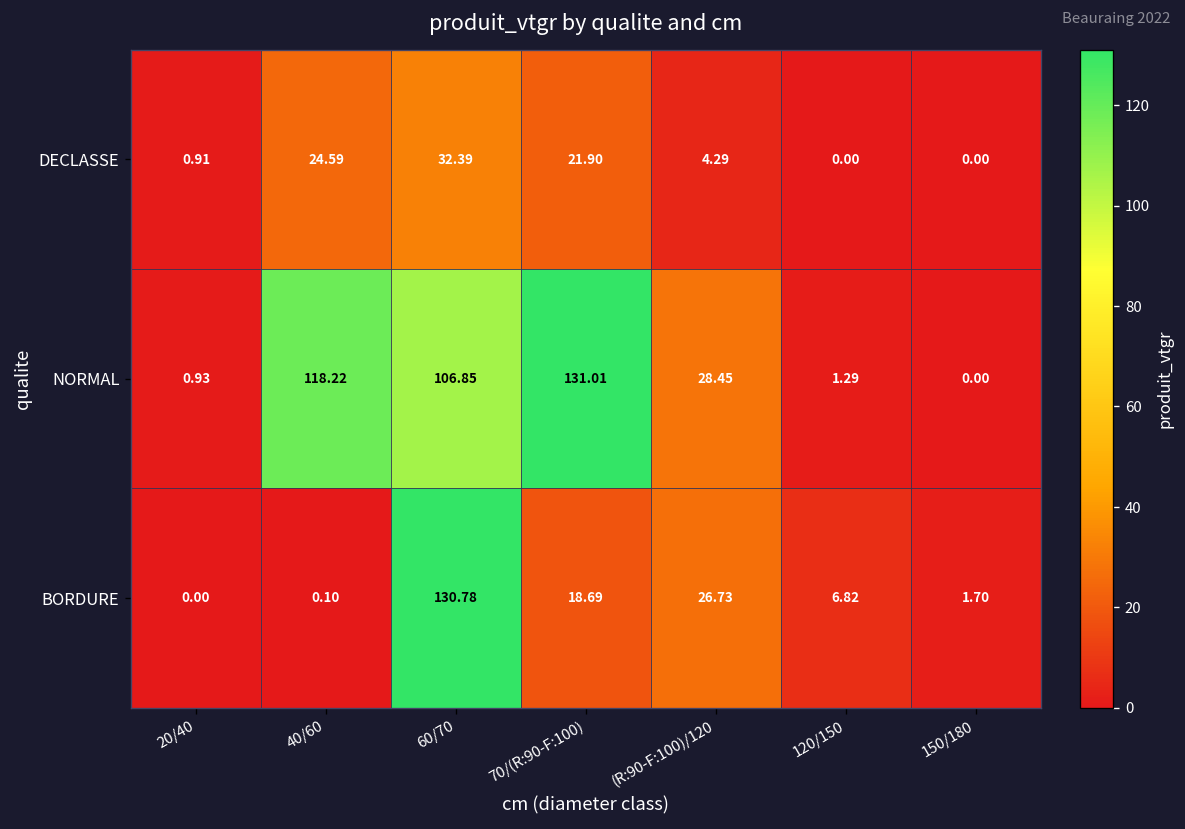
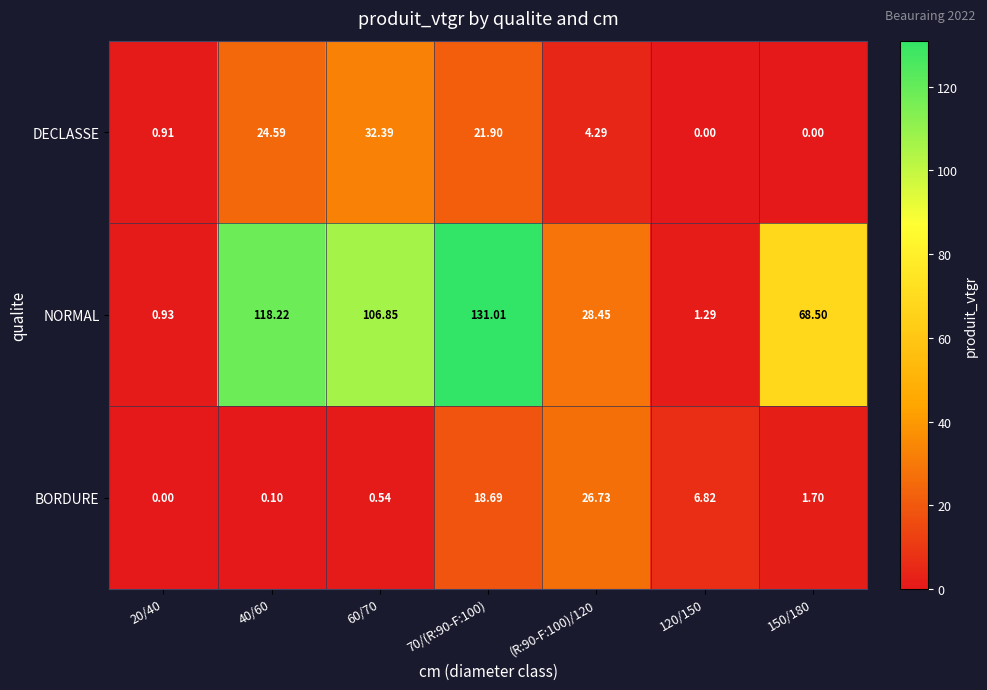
NORMAL, 150/180: 0.00 -> 68.50
BORDURE, 60/70: 130.78 -> 0.54
